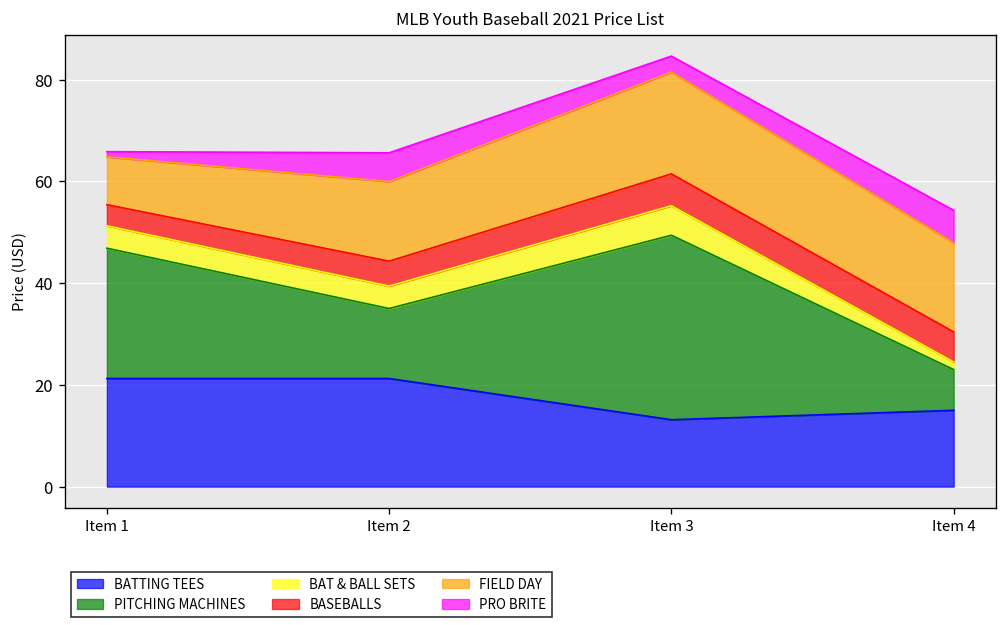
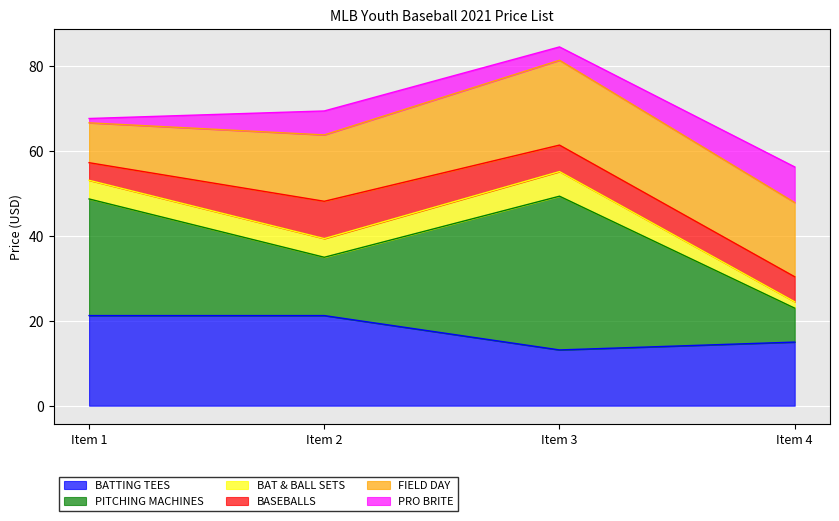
PITCHING MACHINES, Item 1: 26 -> 28
BASEBALLS, Item 2: 5 -> 9
PRO BRITE, Item 4: 6 -> 8
